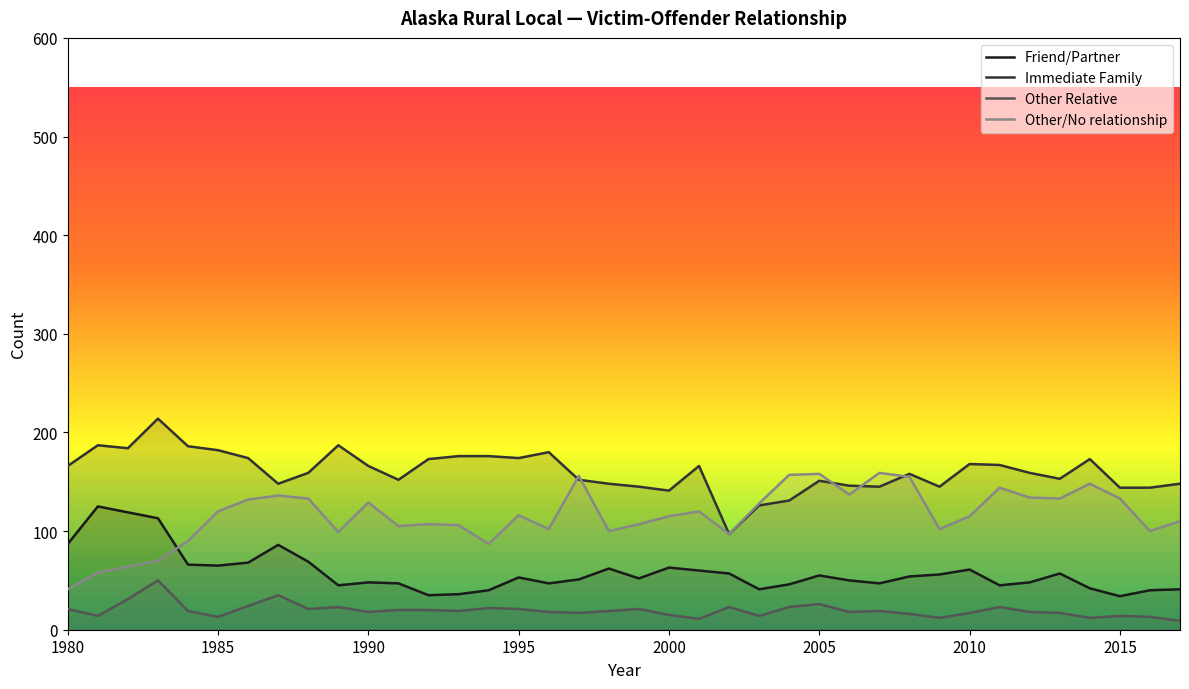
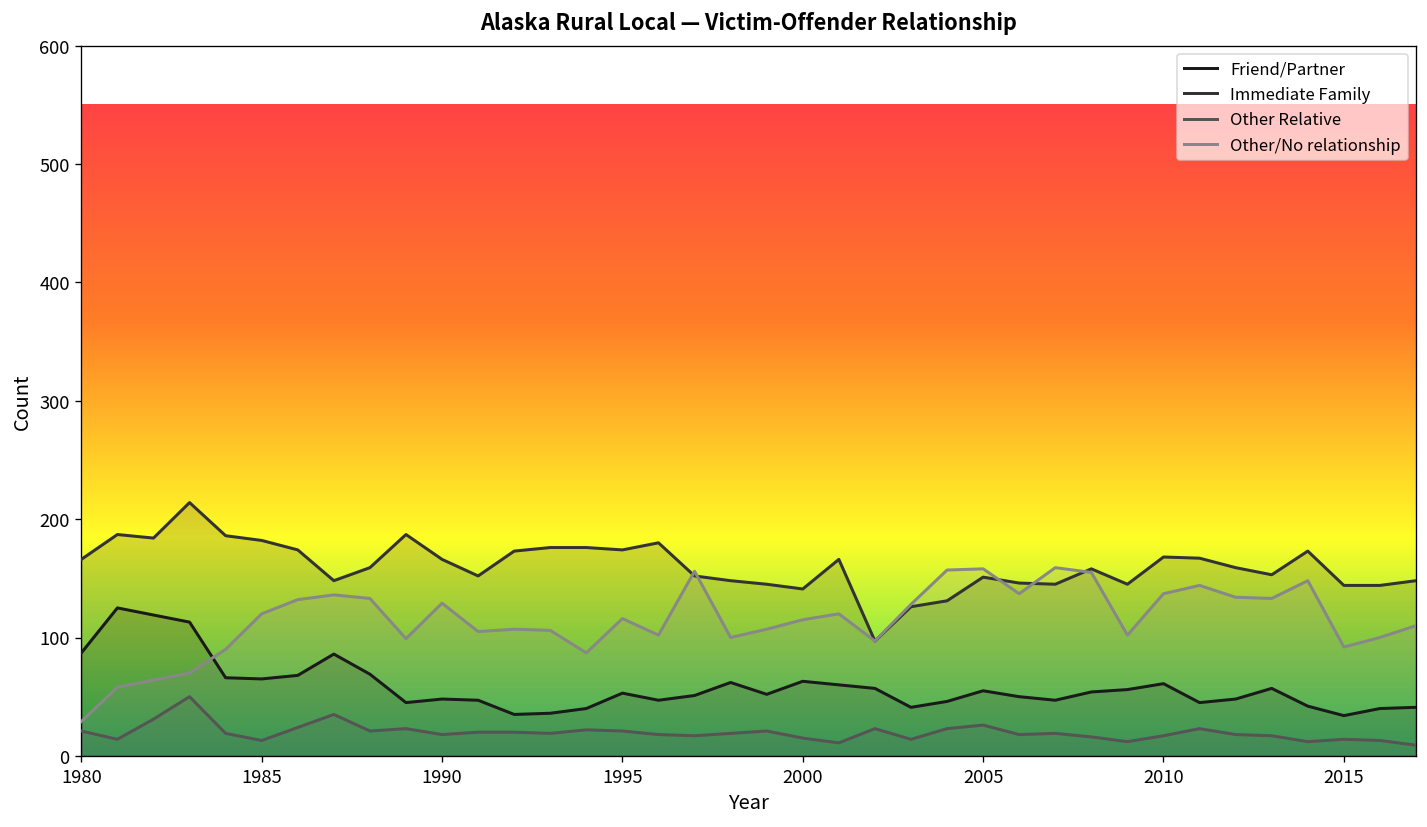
Other/No relationship, 1980: 40 -> 30
Other/No relationship, 2010: 120 -> 140
Other/No relationship, 2015: 130 -> 90
